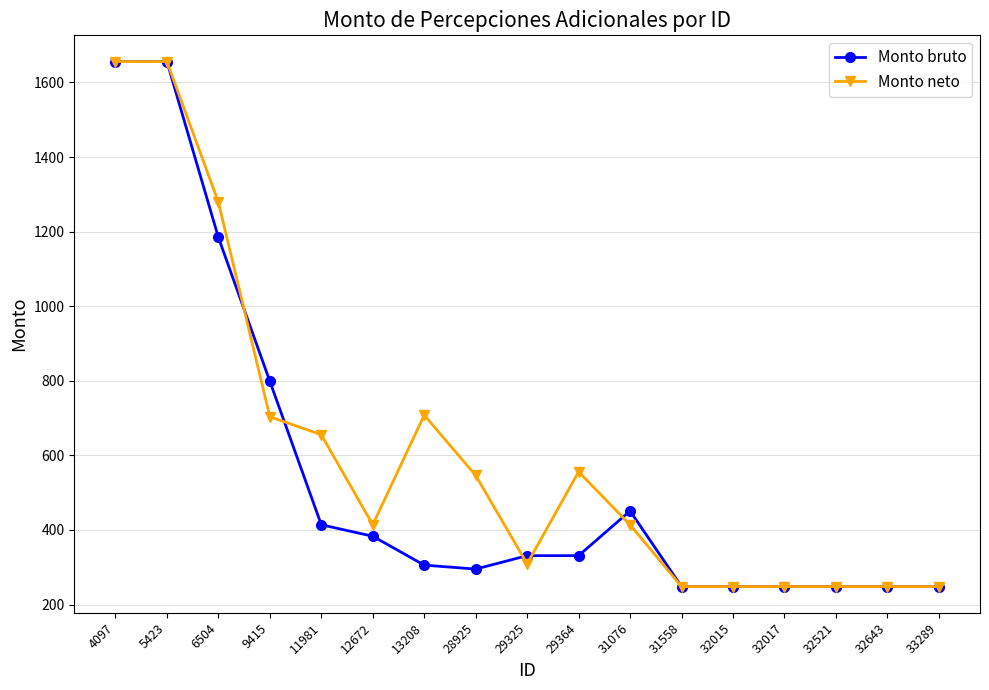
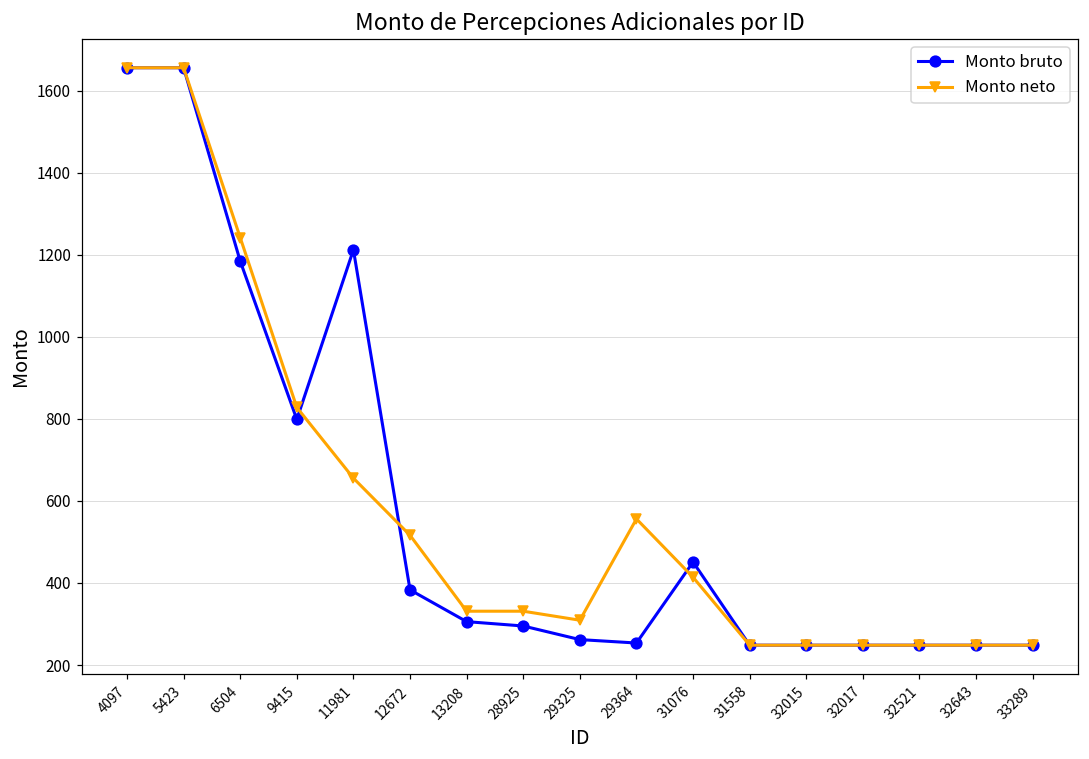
Monto neto, 6504: 1280 -> 1240
Monto neto, 9415: 700 -> 830
Monto bruto, 11981: 410 -> 1210
Monto neto, 12672: 410 -> 520
Monto neto, 13208: 710 -> 330
Monto neto, 28925: 550 -> 330
Monto bruto, 29325: 330 -> 260
Monto bruto, 29364: 330 -> 250
